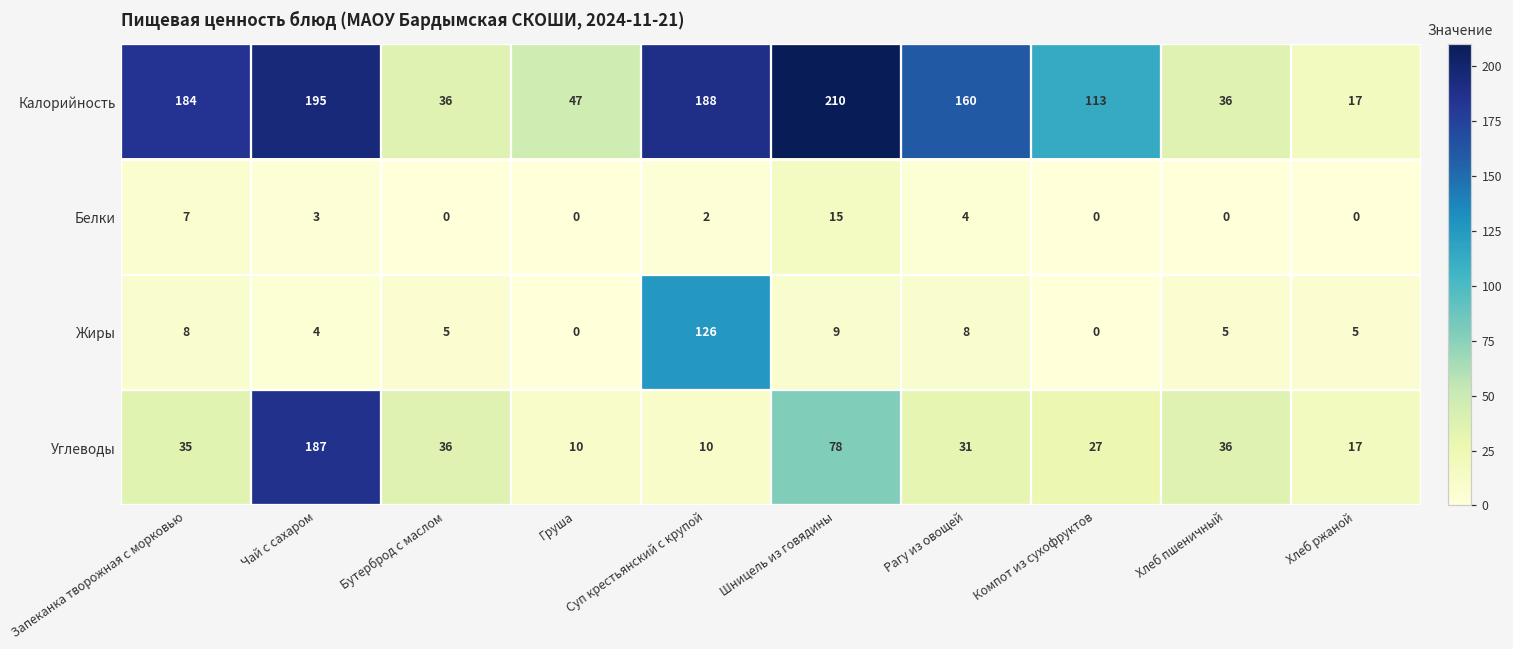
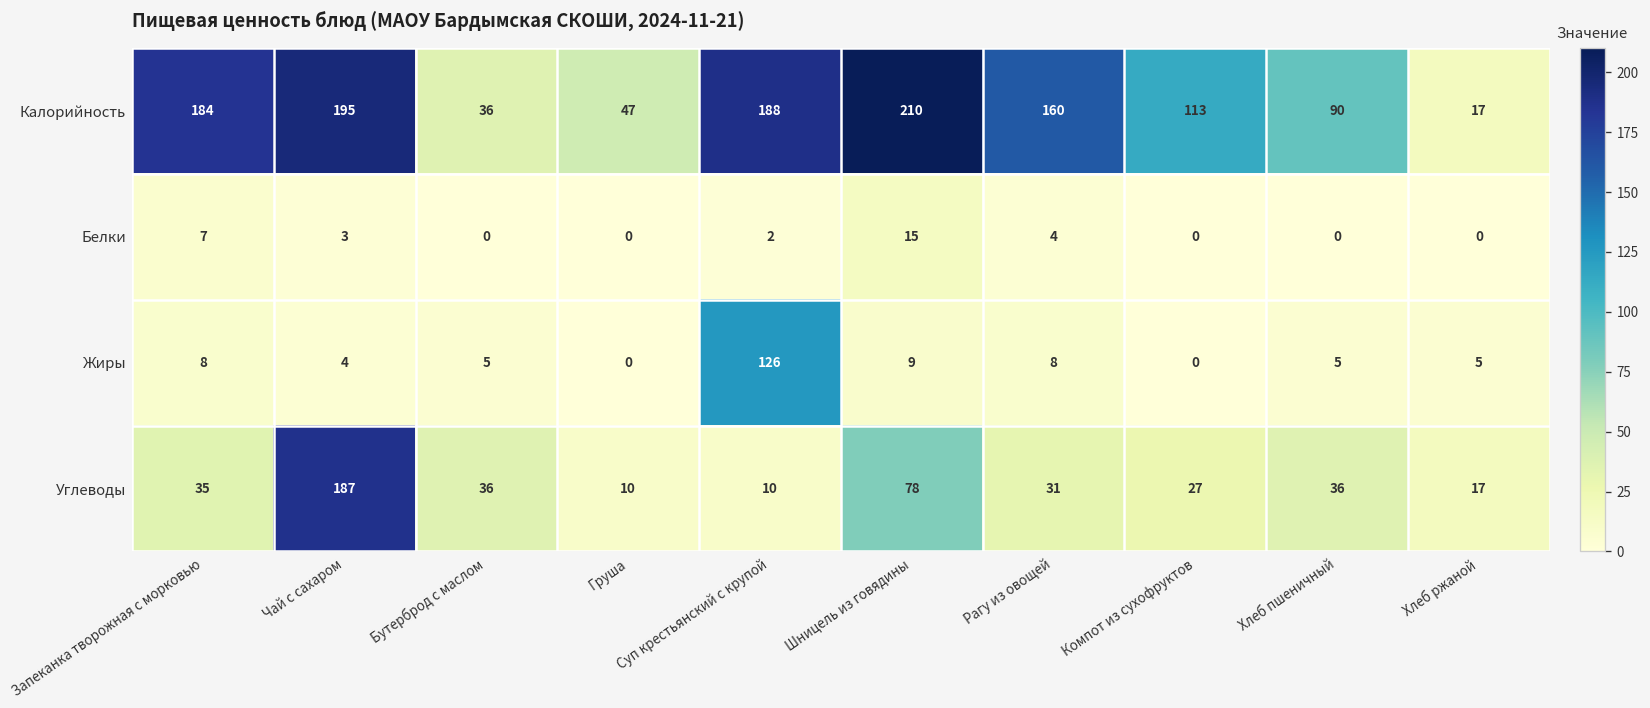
Калорийность, Хлеб пшеничный: 36 -> 90
